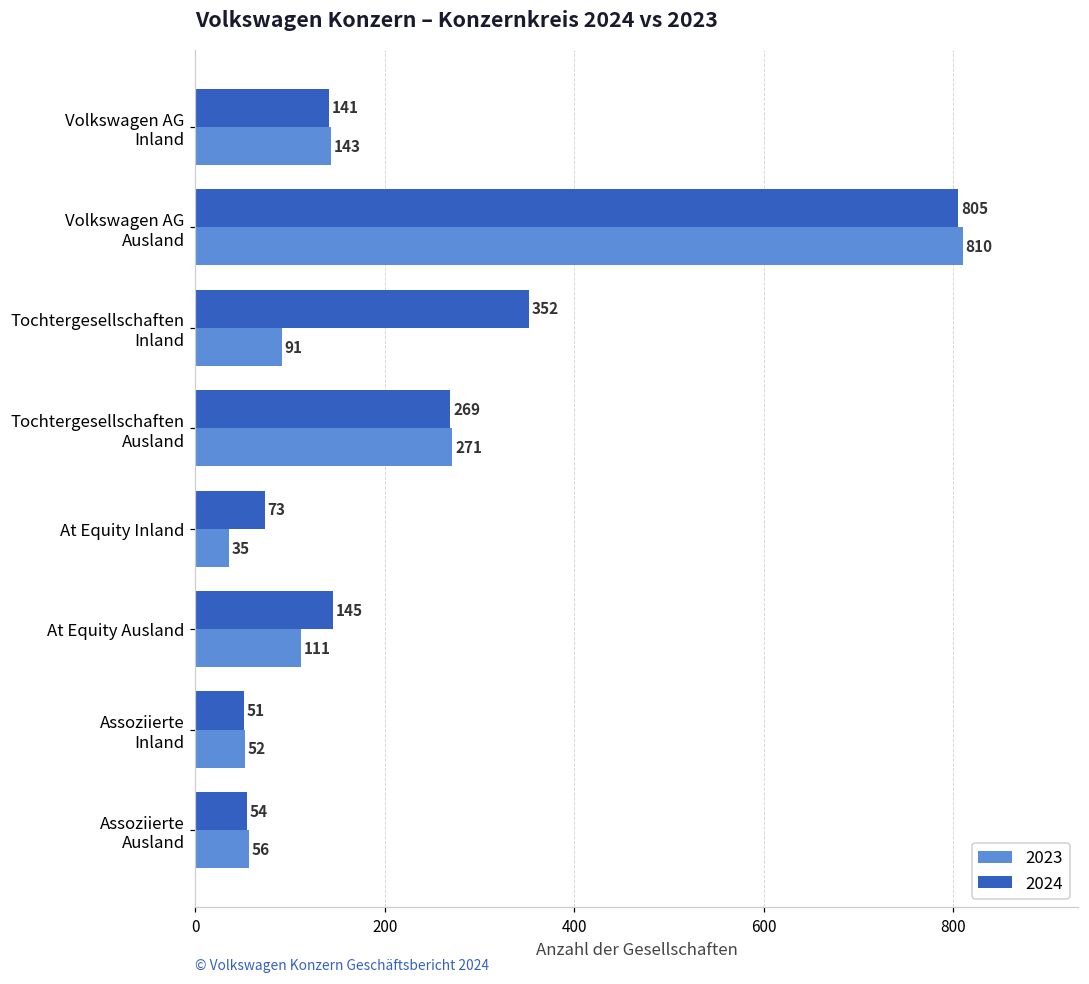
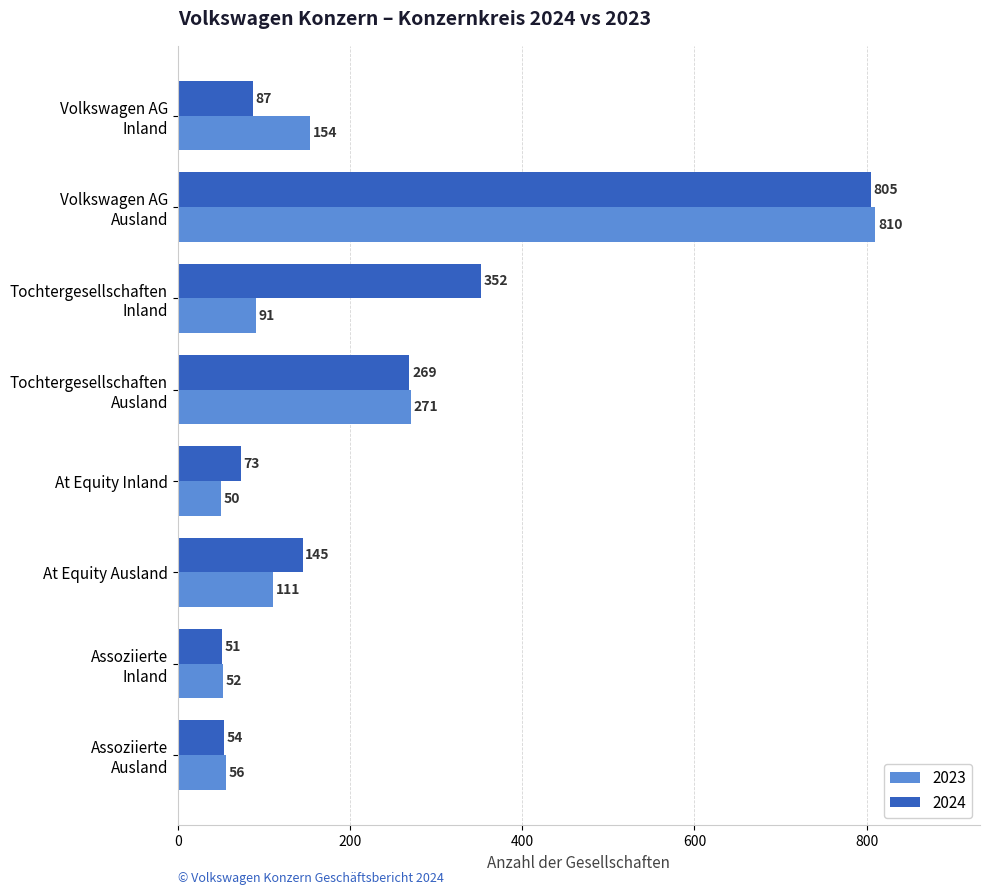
2024, Volkswagen AG Inland: 141 -> 87
2023, Volkswagen AG Inland: 143 -> 154
2023, At Equity Inland: 35 -> 50
